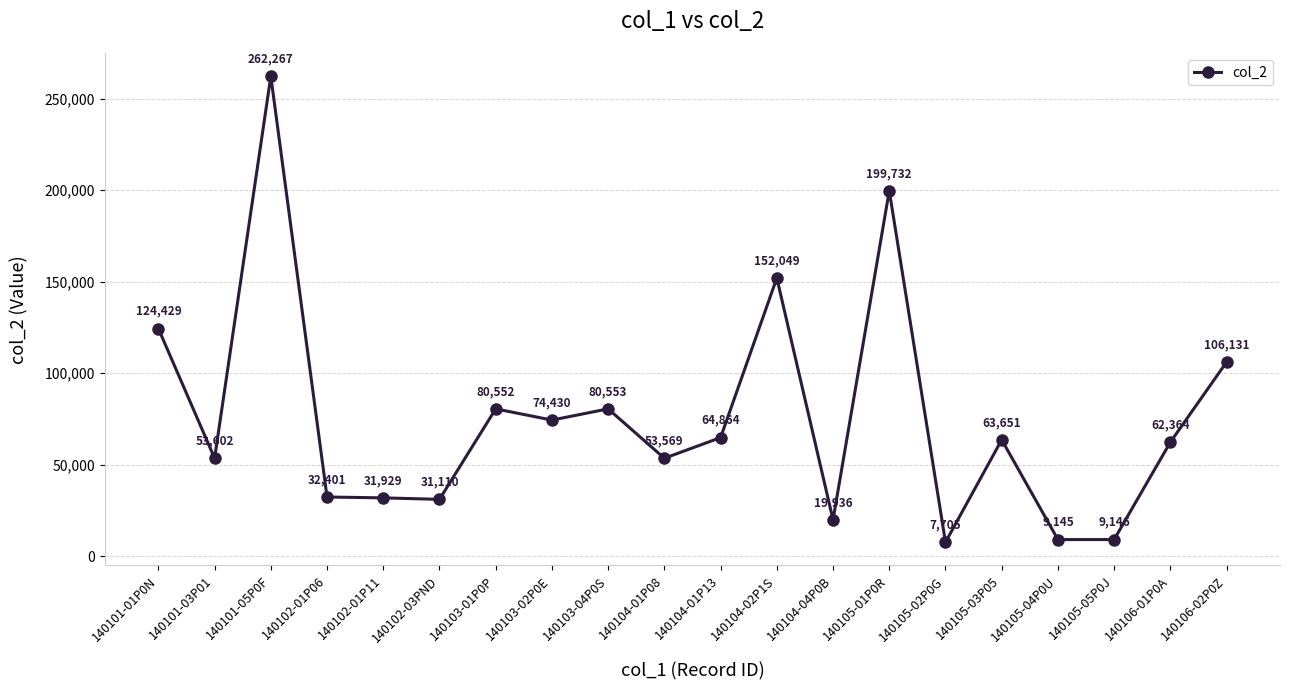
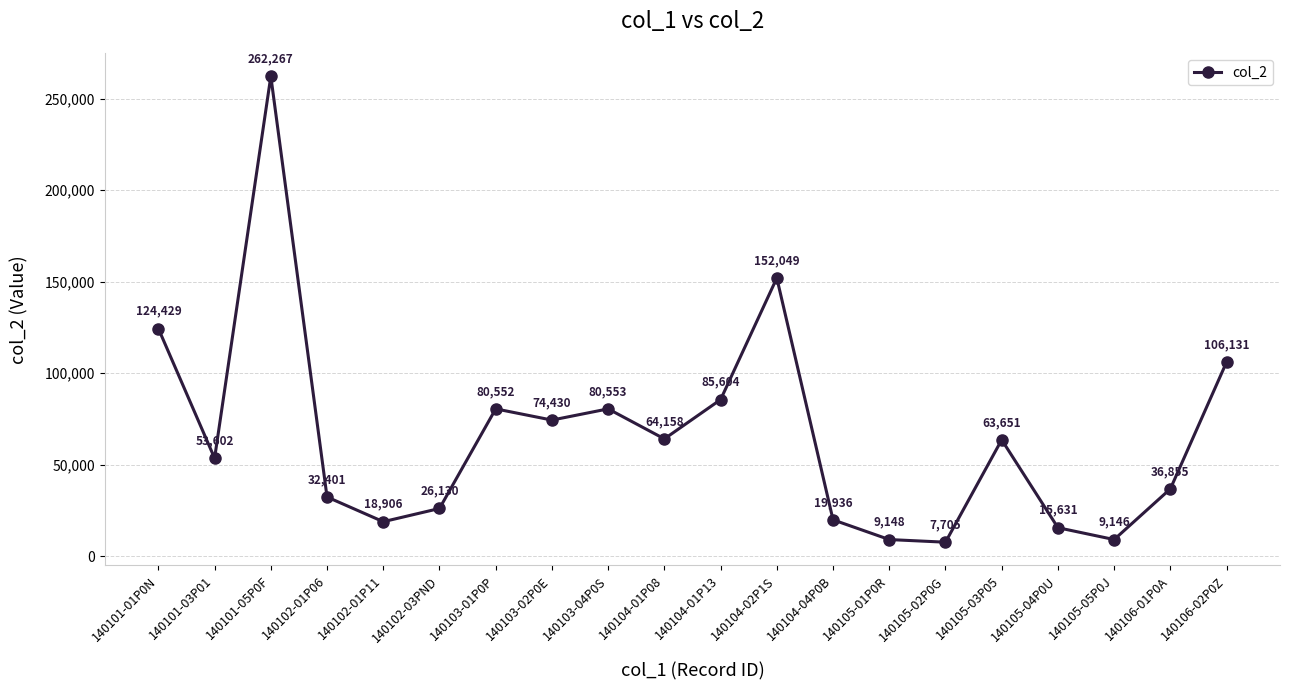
140102-01P11: 31,929 -> 18,906
140102-03PND: 31,110 -> 26,130
140104-01P08: 53,569 -> 64,158
140104-01P13: 64,864 -> 85,604
140105-01P0R: 199,732 -> 9,148
140105-04P0U: 9,145 -> 15,631
140106-01P0A: 62,364 -> 36,855
